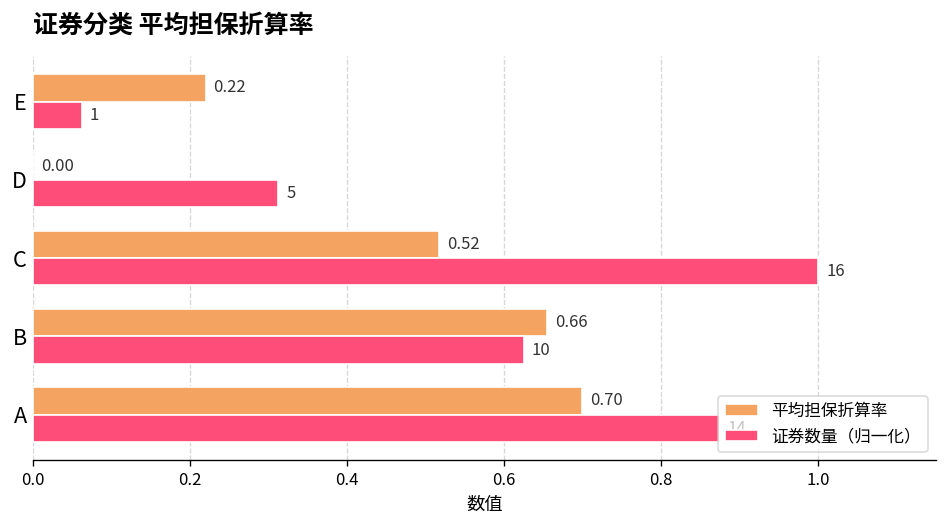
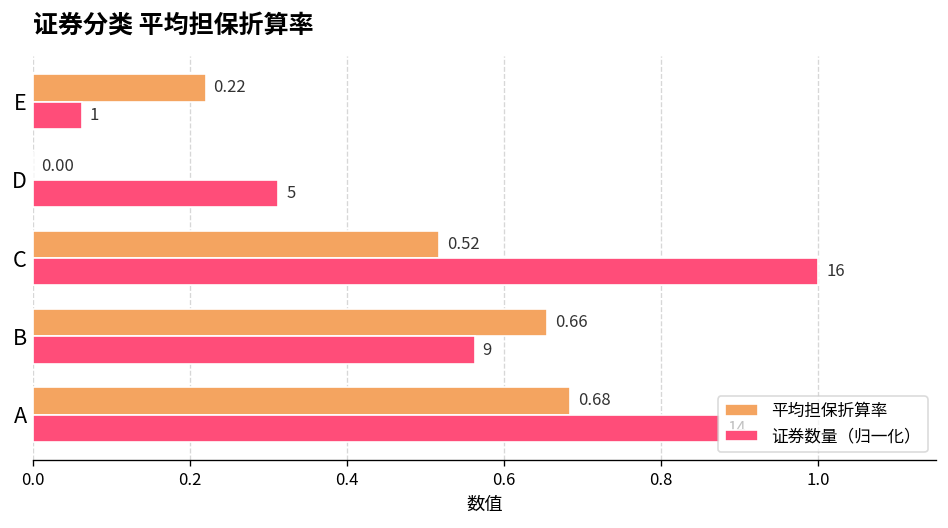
证券数量（归一化）, B: 10 -> 9
平均担保折算率, A: 0.70 -> 0.68
